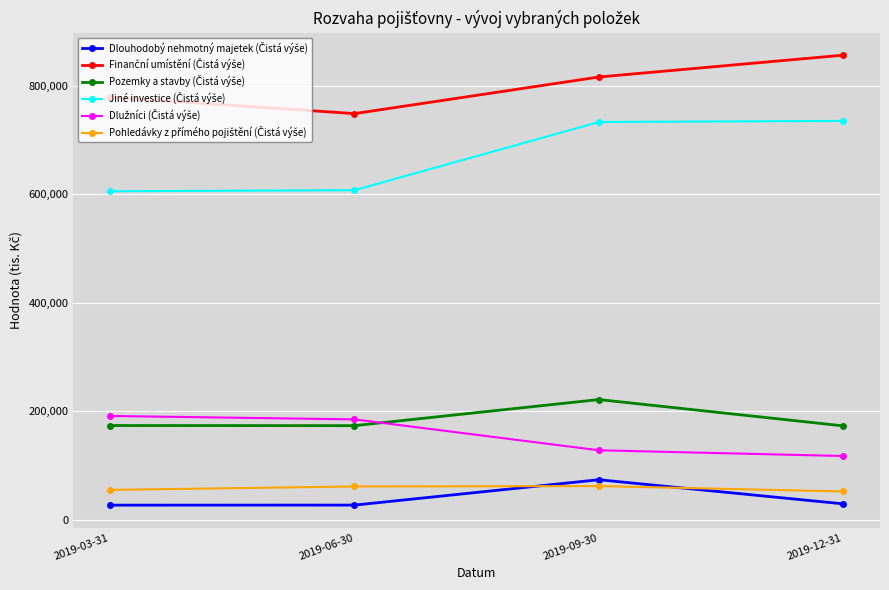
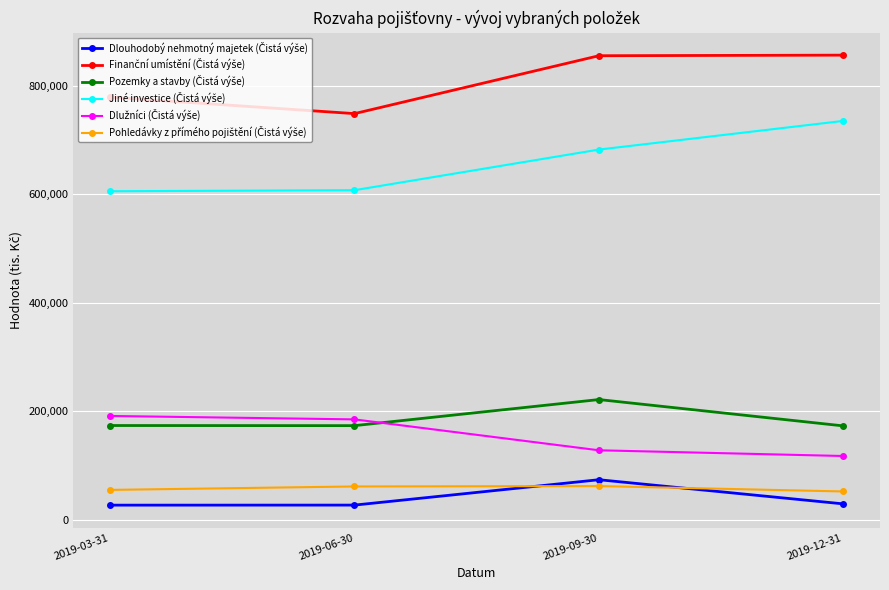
Finanční umístění (Čistá výše), 2019-09-30: 820,000 -> 860,000
Jiné investice (Čistá výše), 2019-09-30: 730,000 -> 680,000
